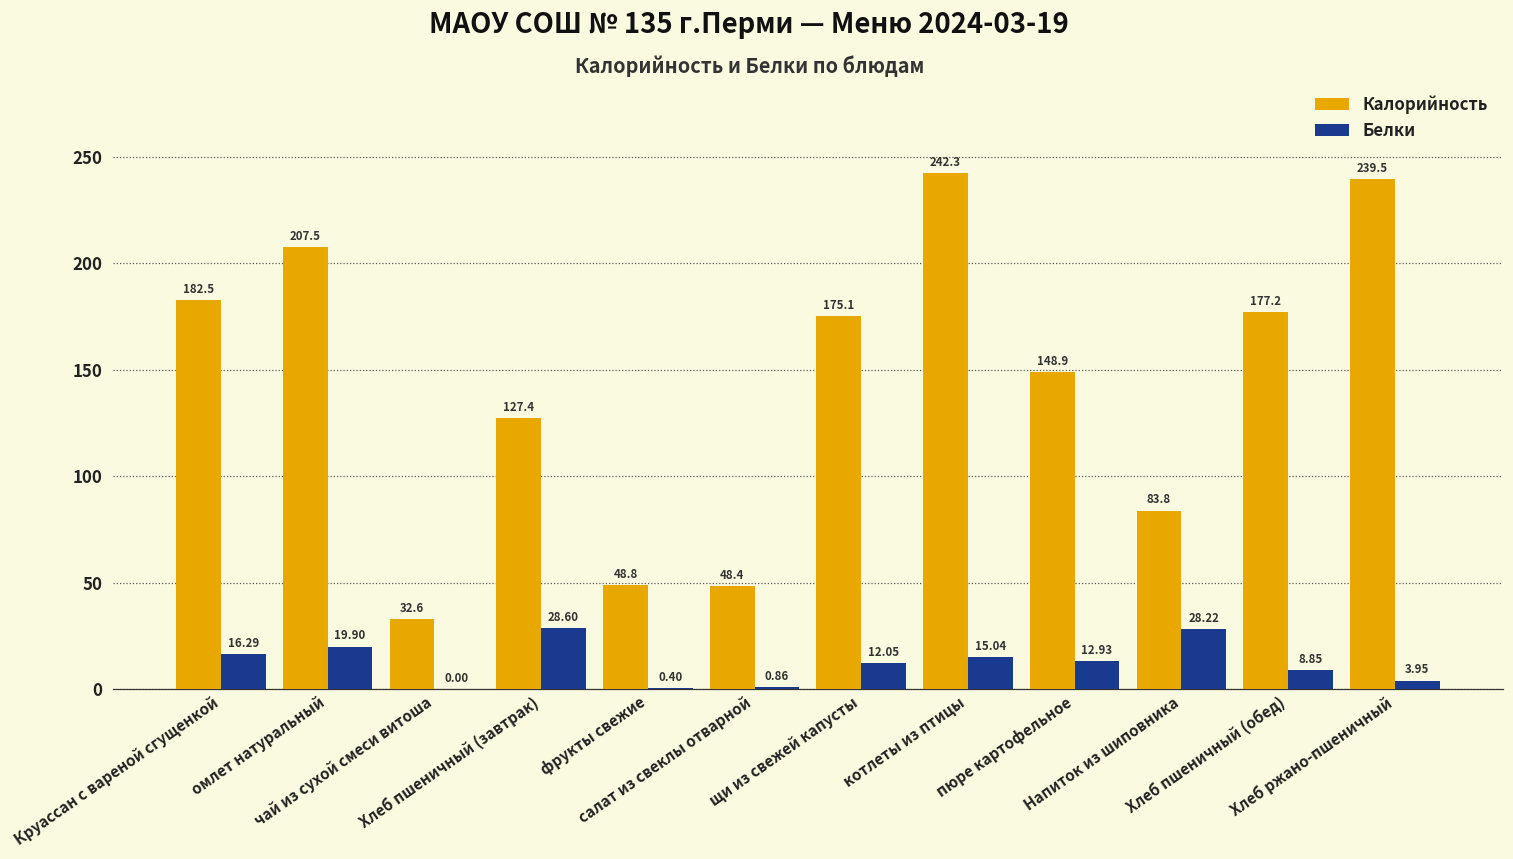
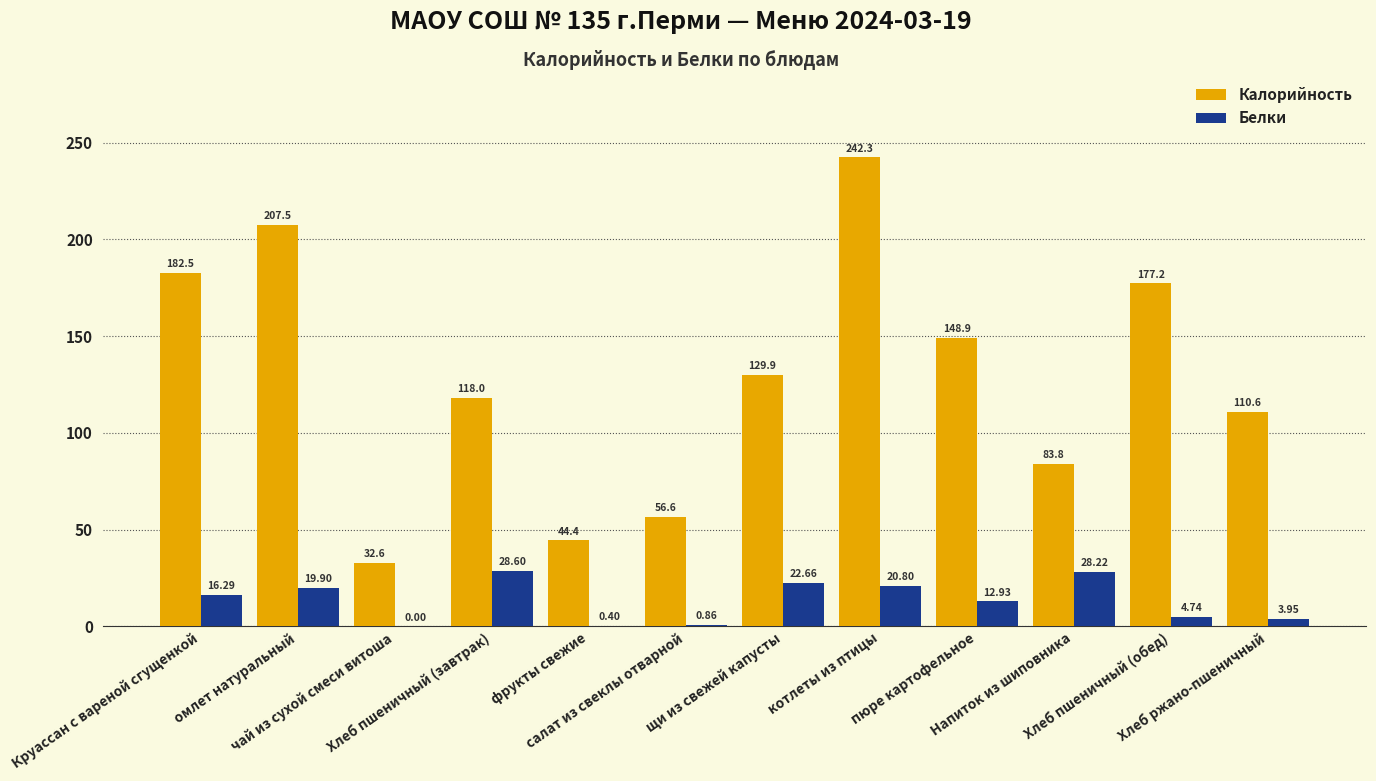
Калорийность, Хлеб пшеничный (завтрак): 127.4 -> 118.0
Калорийность, фрукты свежие: 48.8 -> 44.4
Калорийность, салат из свеклы отварной: 48.4 -> 56.6
Калорийность, щи из свежей капусты: 175.1 -> 129.9
Белки, щи из свежей капусты: 12.05 -> 22.66
Белки, котлеты из птицы: 15.04 -> 20.80
Белки, Хлеб пшеничный (обед): 8.85 -> 4.74
Калорийность, Хлеб ржано-пшеничный: 239.5 -> 110.6
